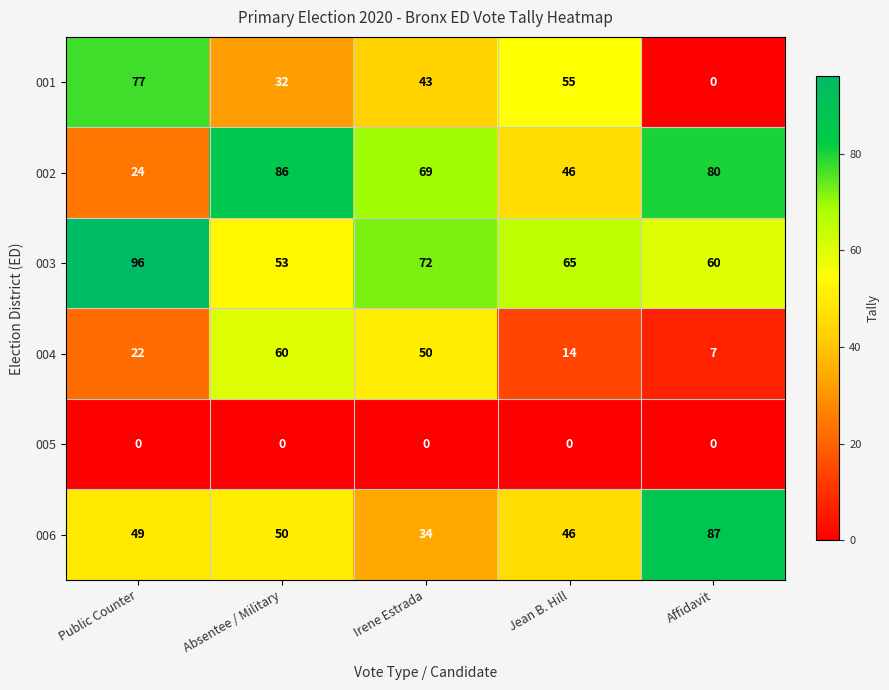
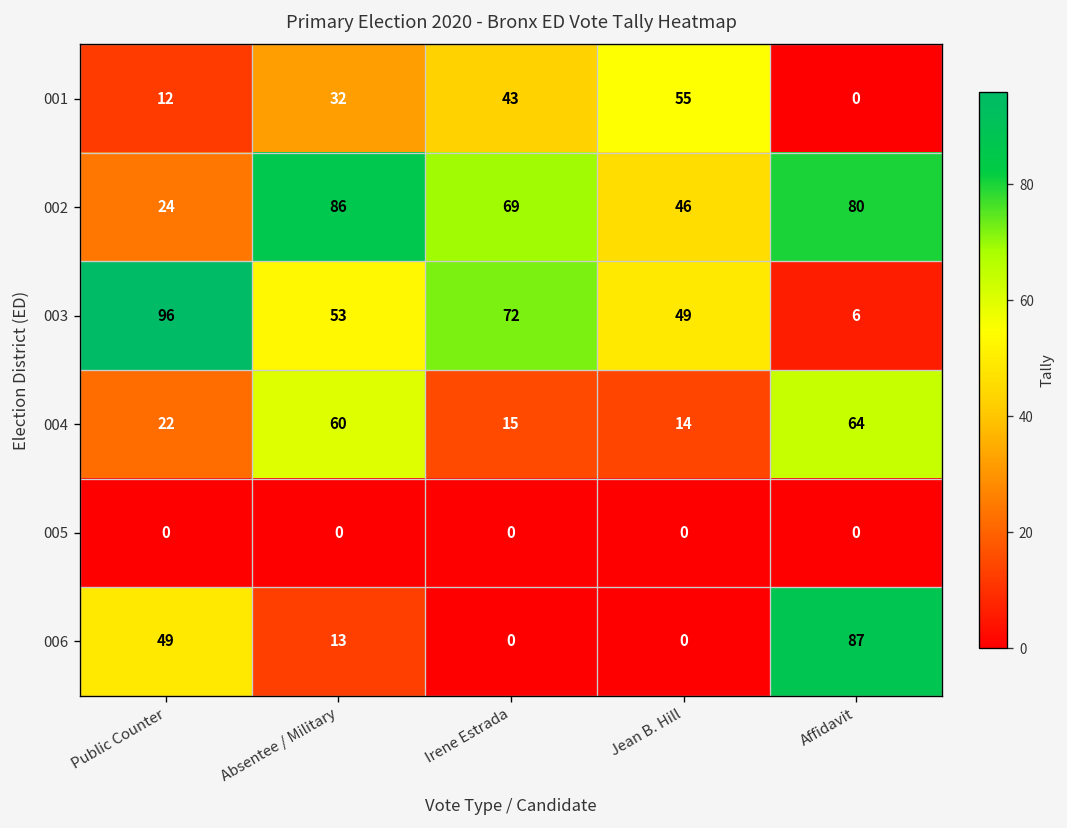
001, Public Counter: 77 -> 12
003, Jean B. Hill: 65 -> 49
003, Affidavit: 60 -> 6
004, Irene Estrada: 50 -> 15
004, Affidavit: 7 -> 64
006, Absentee / Military: 50 -> 13
006, Irene Estrada: 34 -> 0
006, Jean B. Hill: 46 -> 0
